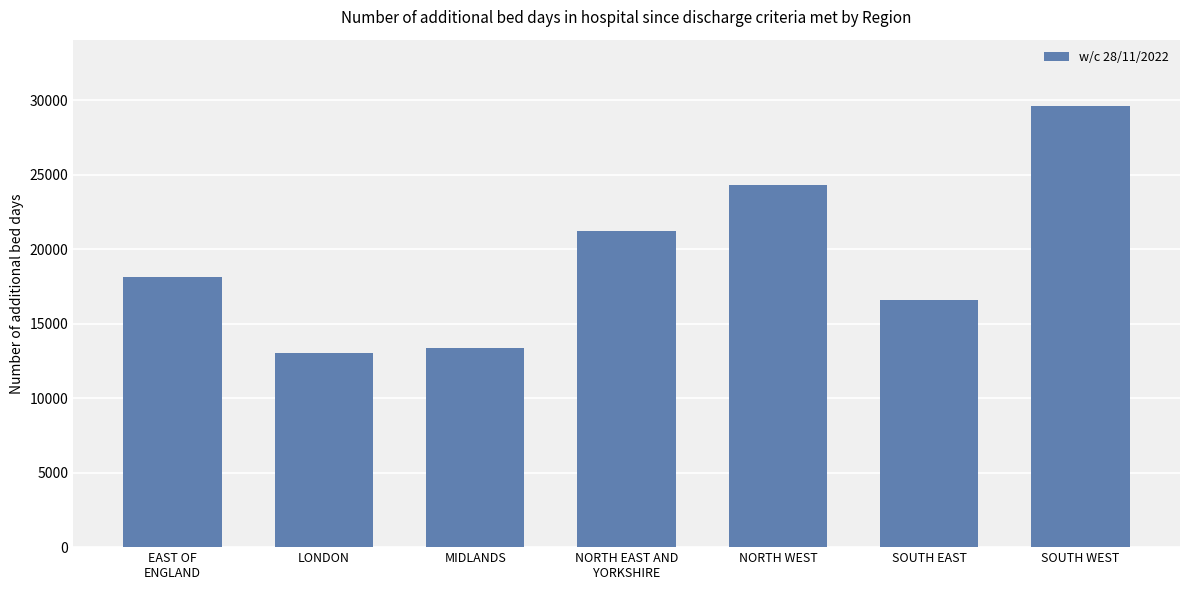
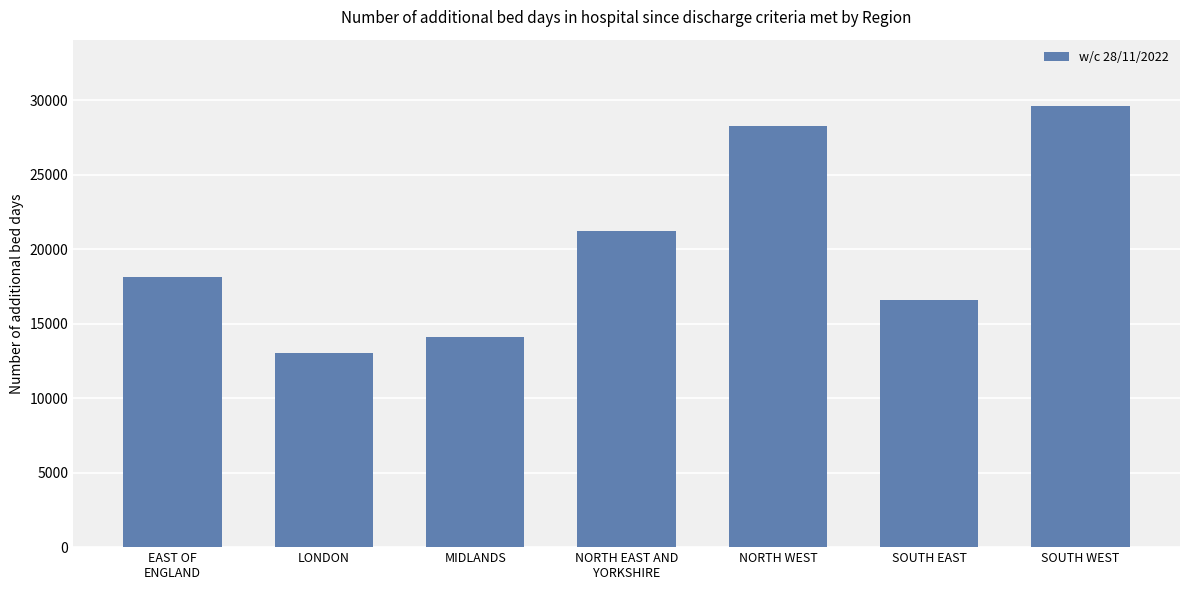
MIDLANDS: 13400 -> 14100
NORTH WEST: 24300 -> 28200
